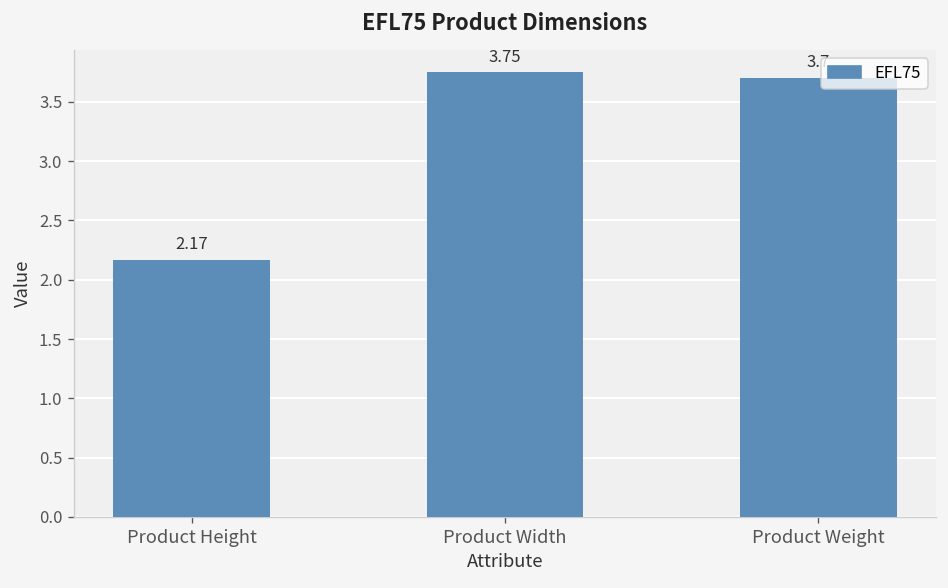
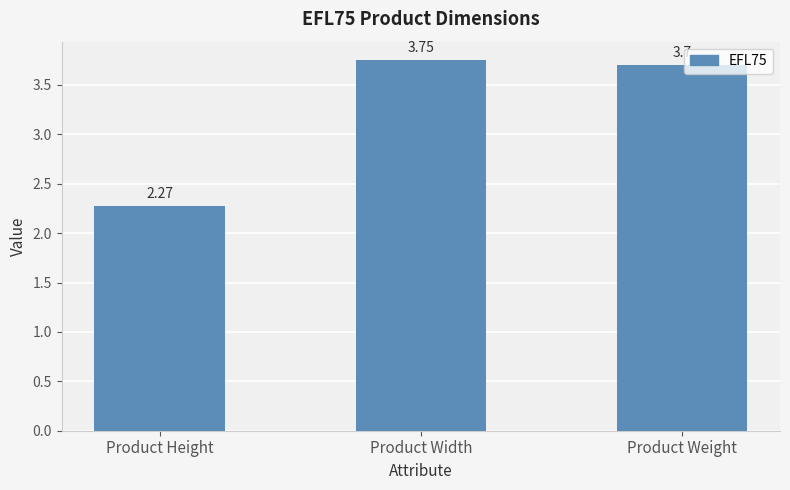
Product Height: 2.17 -> 2.27
